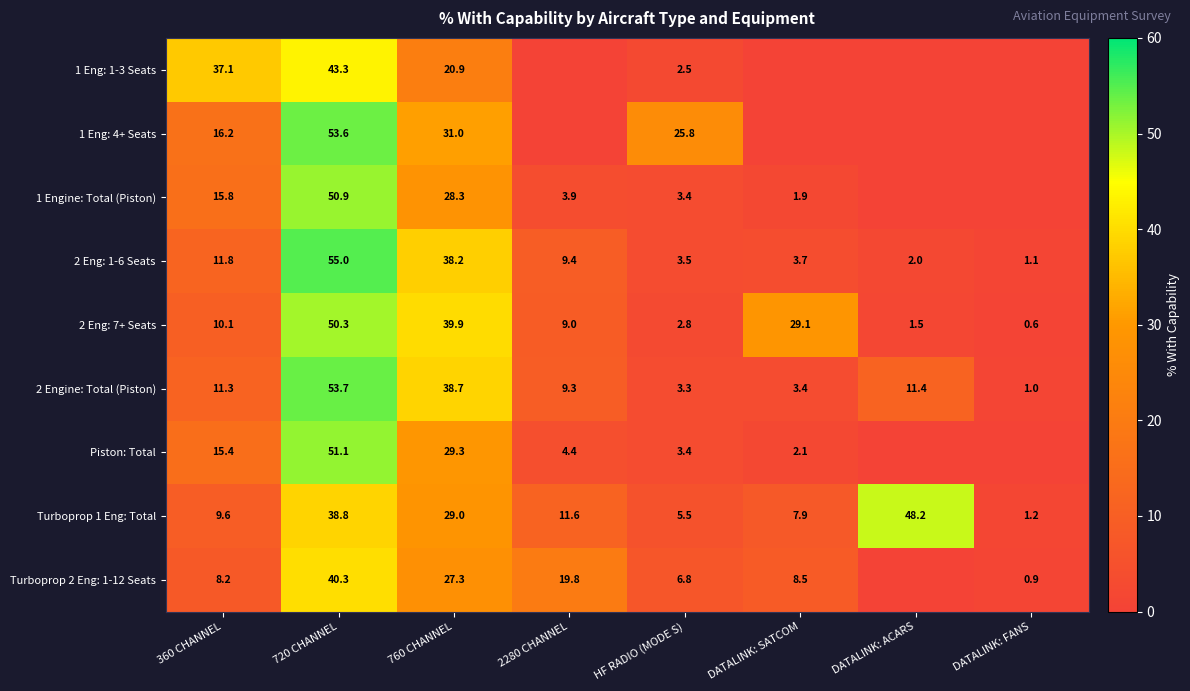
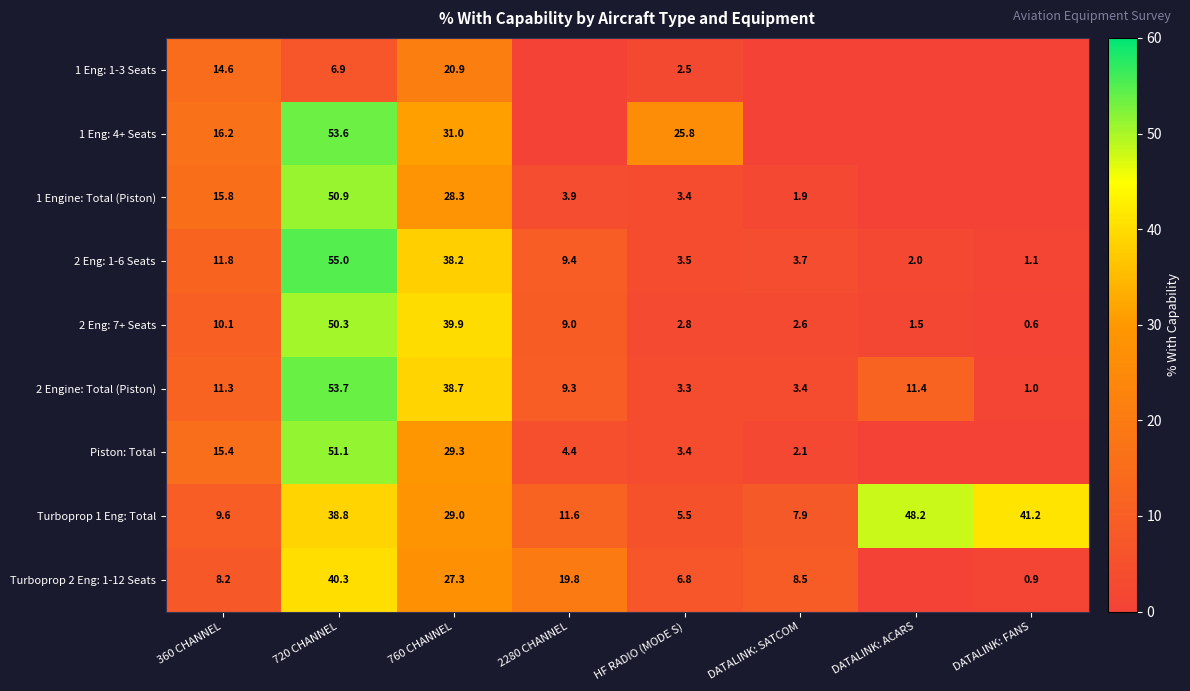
1 Eng: 1-3 Seats, 360 CHANNEL: 37.1 -> 14.6
1 Eng: 1-3 Seats, 720 CHANNEL: 43.3 -> 6.9
2 Eng: 7+ Seats, DATALINK: SATCOM: 29.1 -> 2.6
Turboprop 1 Eng: Total, DATALINK: FANS: 1.2 -> 41.2
